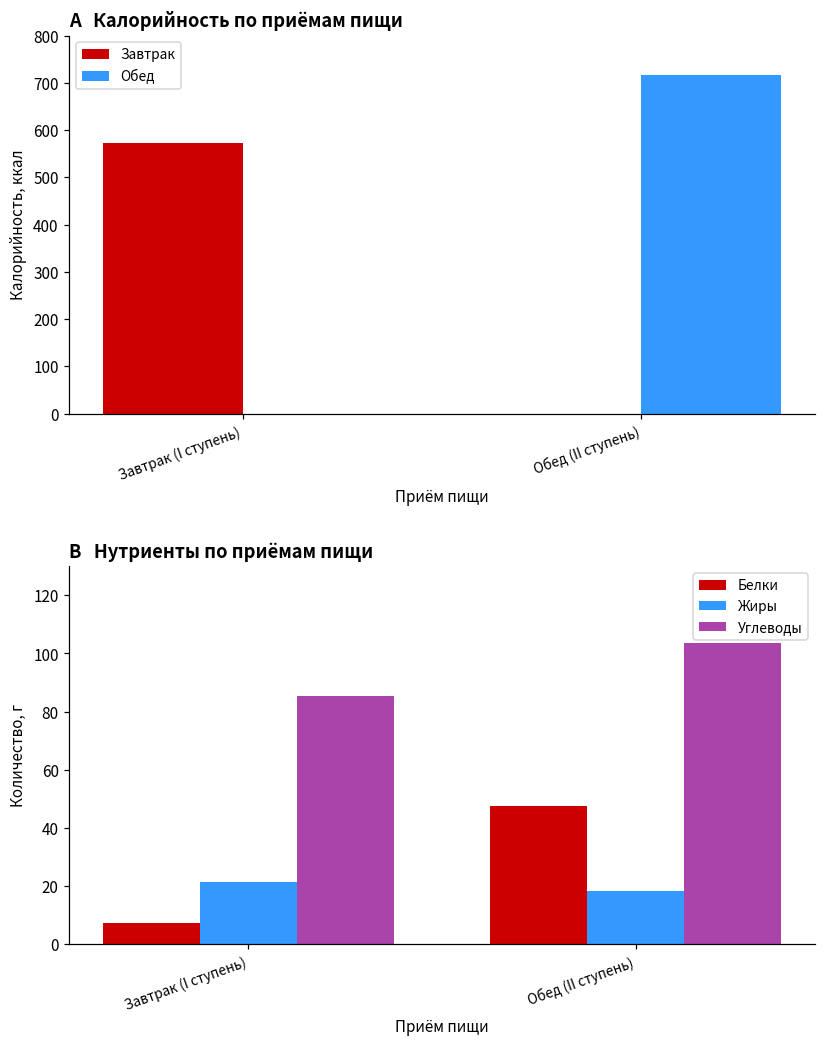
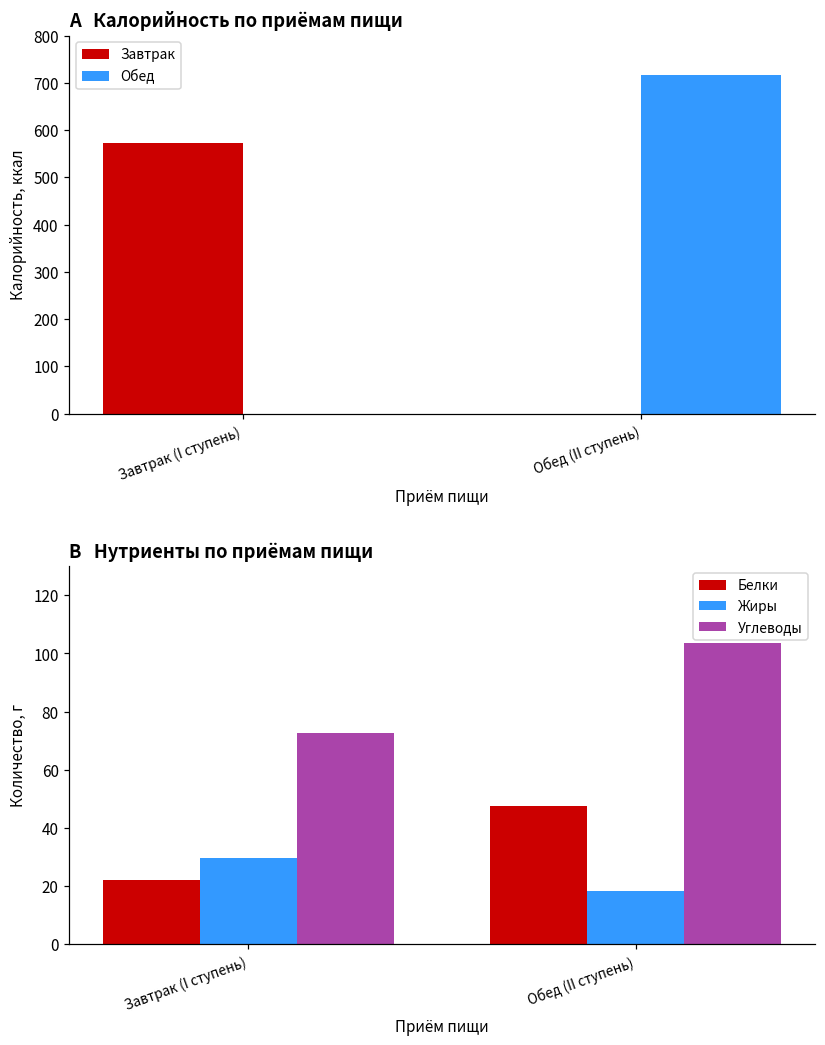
B Нутриенты по приёмам пищи, Белки, Завтрак (I ступень): 7 -> 22
B Нутриенты по приёмам пищи, Жиры, Завтрак (I ступень): 22 -> 30
B Нутриенты по приёмам пищи, Углеводы, Завтрак (I ступень): 86 -> 73
